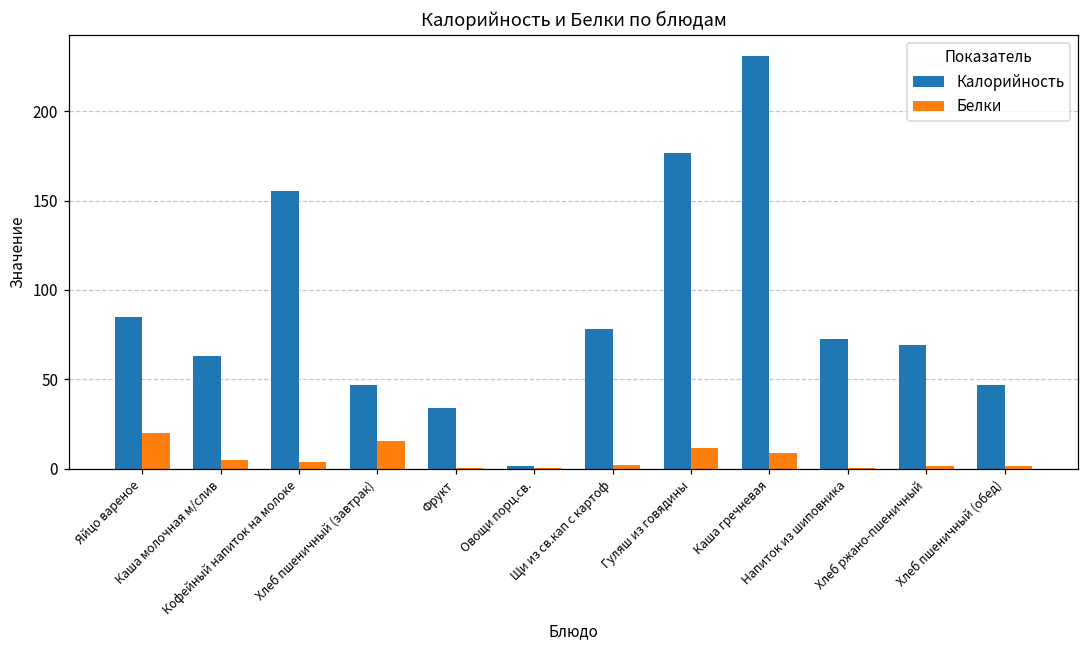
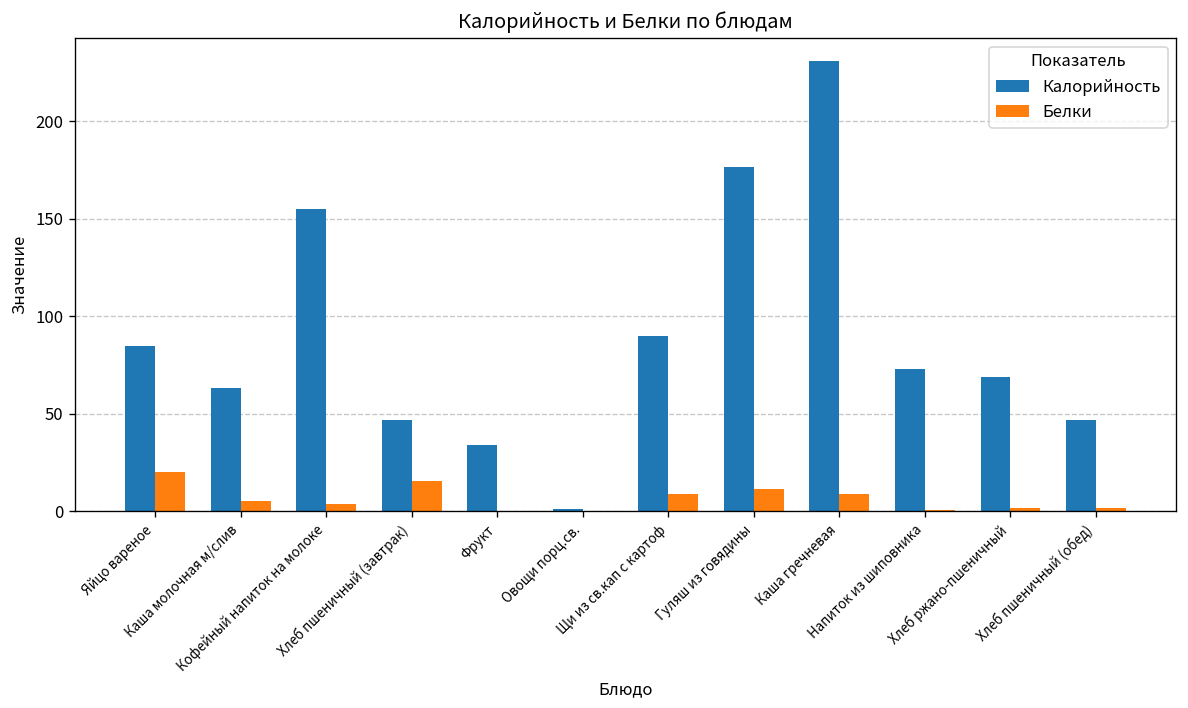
Калорийность, Щи из св.кап с картоф: 78 -> 90
Белки, Щи из св.кап с картоф: 2 -> 9
